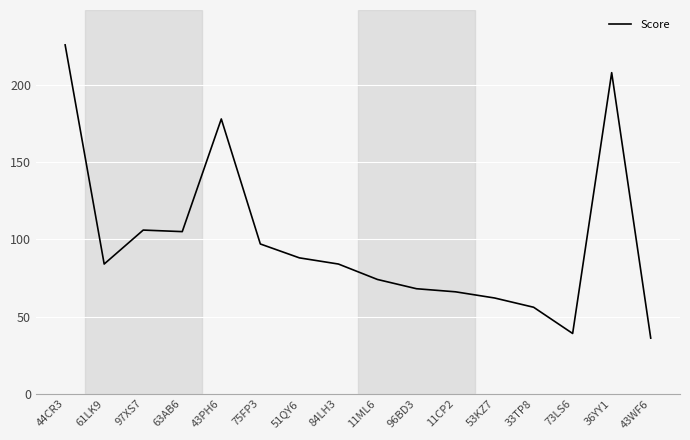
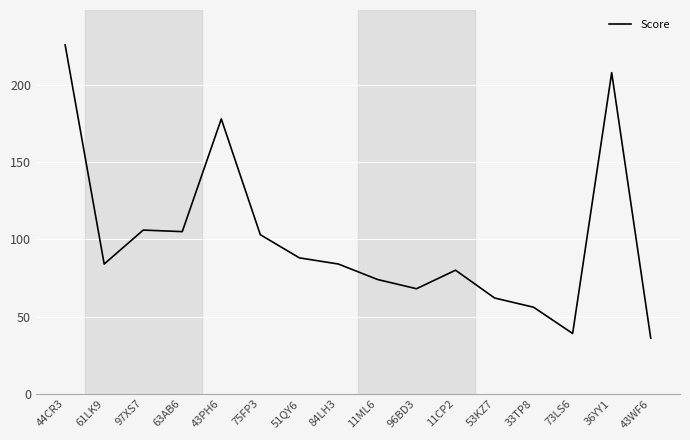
75FP3: 97 -> 103
11CP2: 66 -> 80
